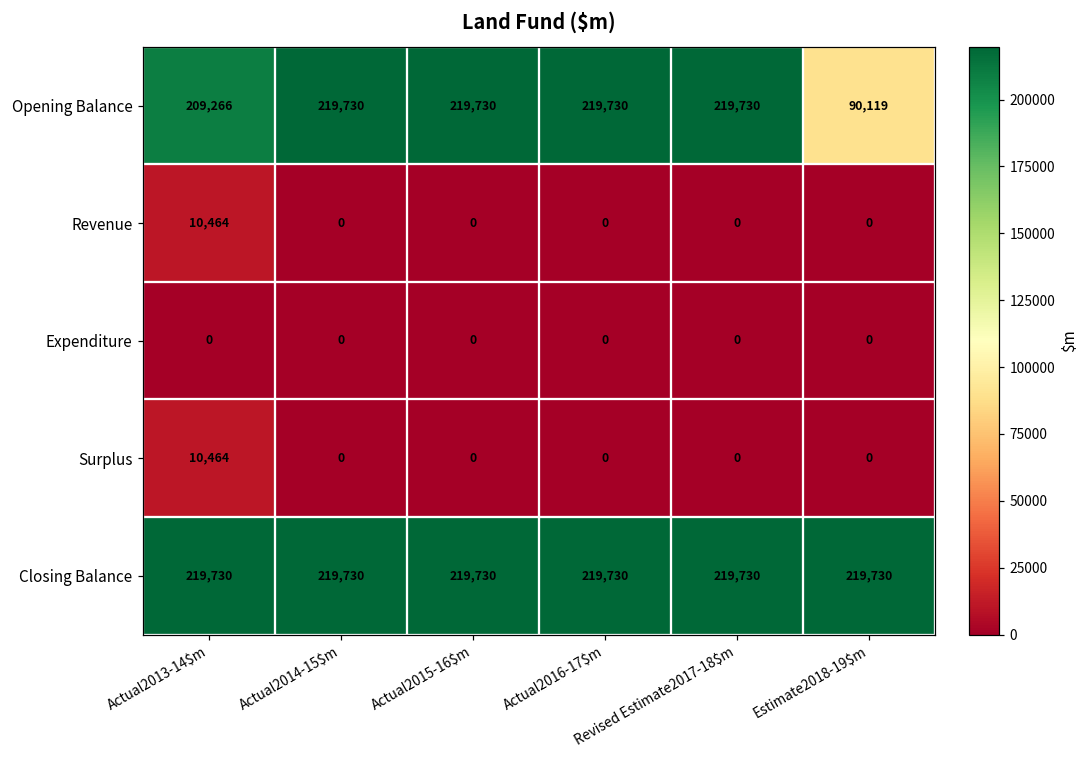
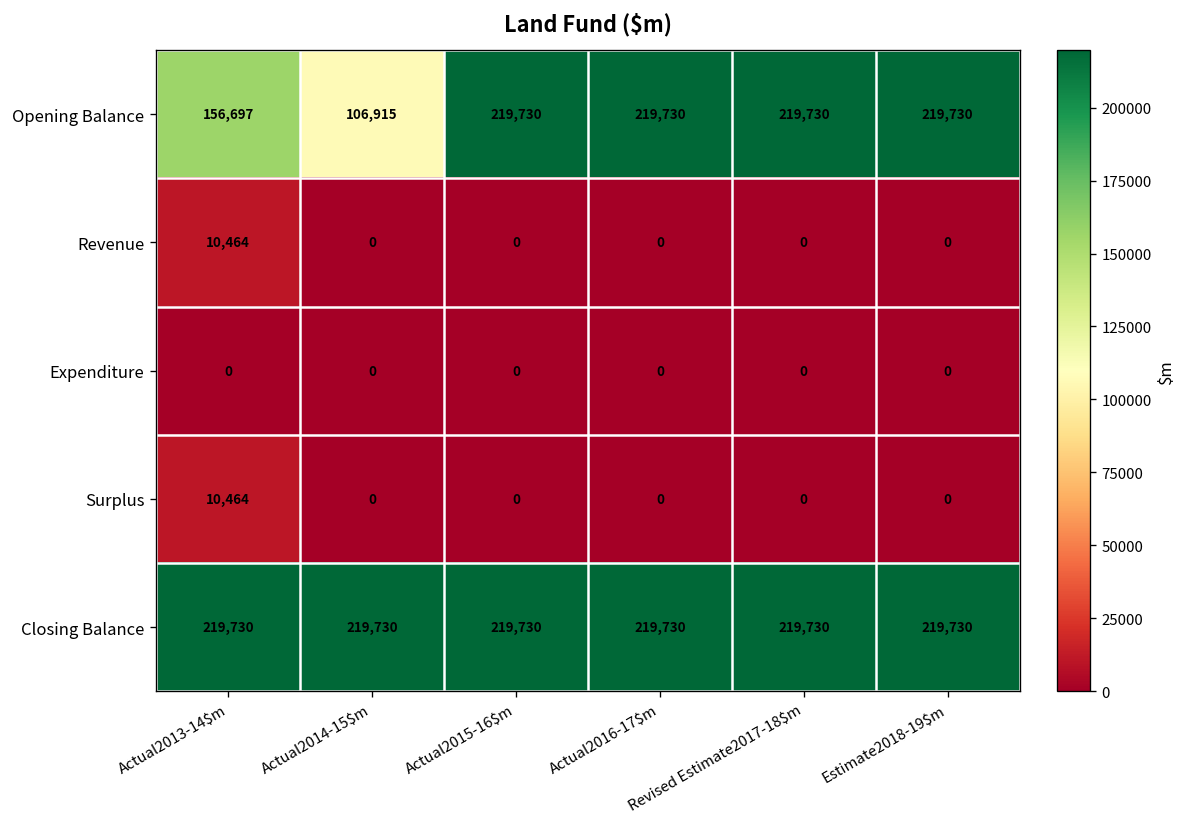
Opening Balance, Actual2013-14$m: 209,266 -> 156,697
Opening Balance, Actual2014-15$m: 219,730 -> 106,915
Opening Balance, Estimate2018-19$m: 90,119 -> 219,730
